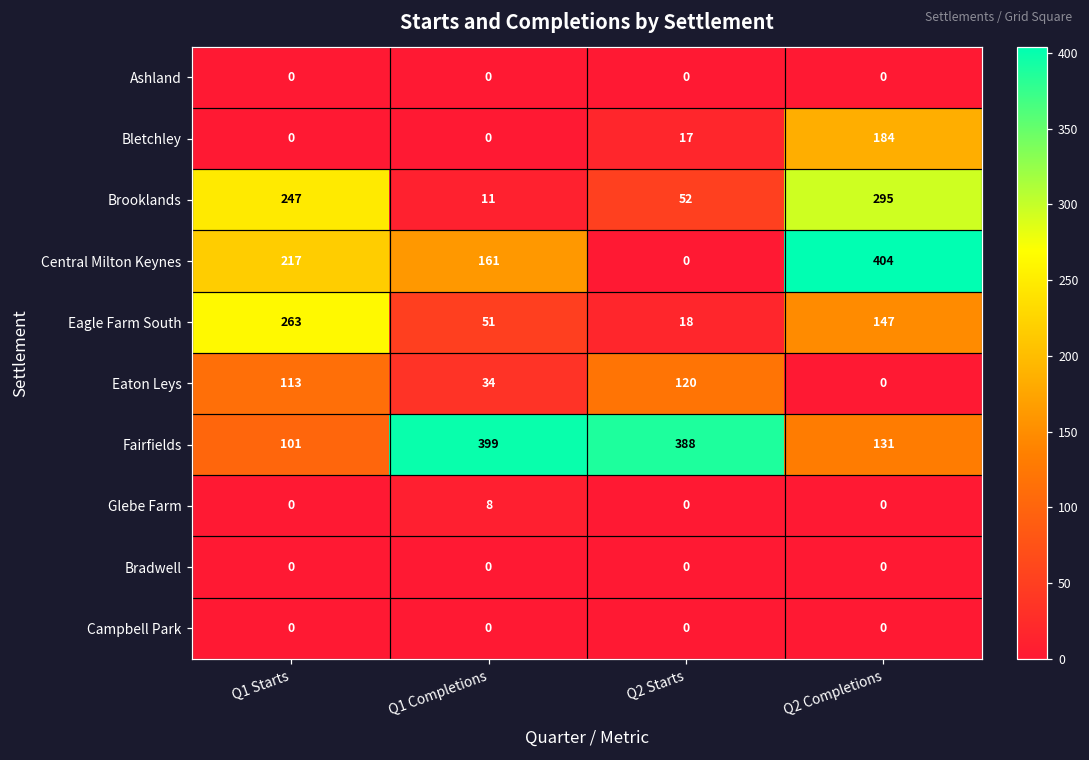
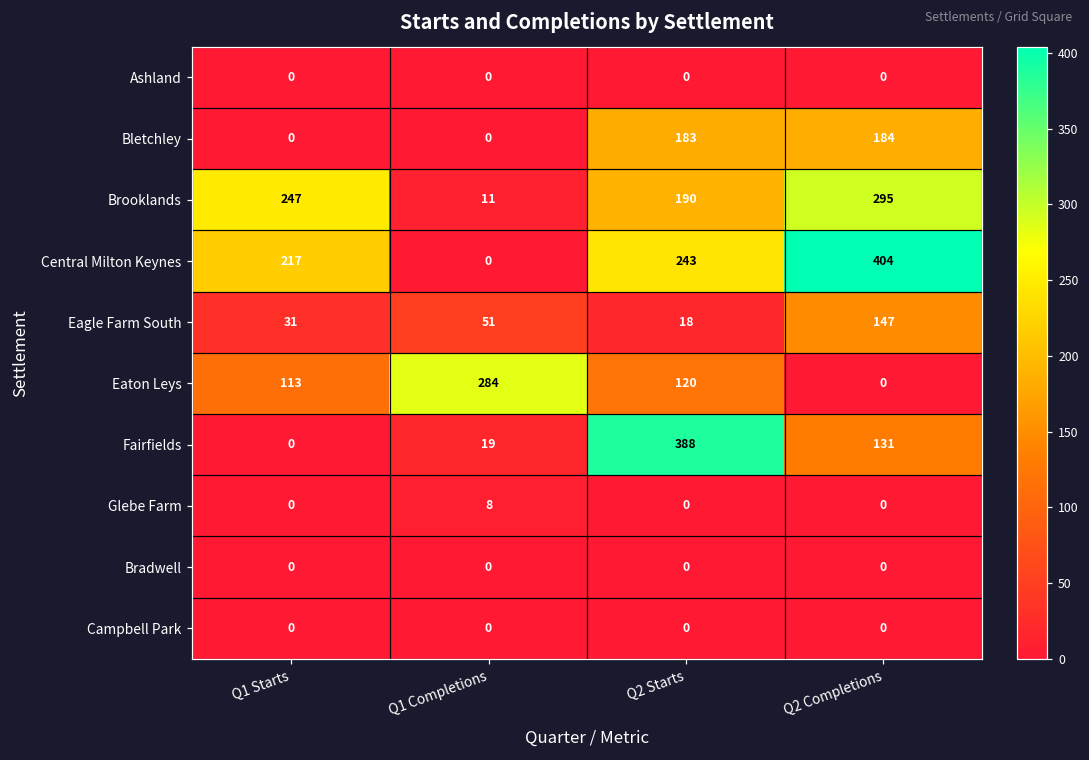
Bletchley, Q2 Starts: 17 -> 183
Brooklands, Q2 Starts: 52 -> 190
Central Milton Keynes, Q1 Completions: 161 -> 0
Central Milton Keynes, Q2 Starts: 0 -> 243
Eagle Farm South, Q1 Starts: 263 -> 31
Eaton Leys, Q1 Completions: 34 -> 284
Fairfields, Q1 Starts: 101 -> 0
Fairfields, Q1 Completions: 399 -> 19
